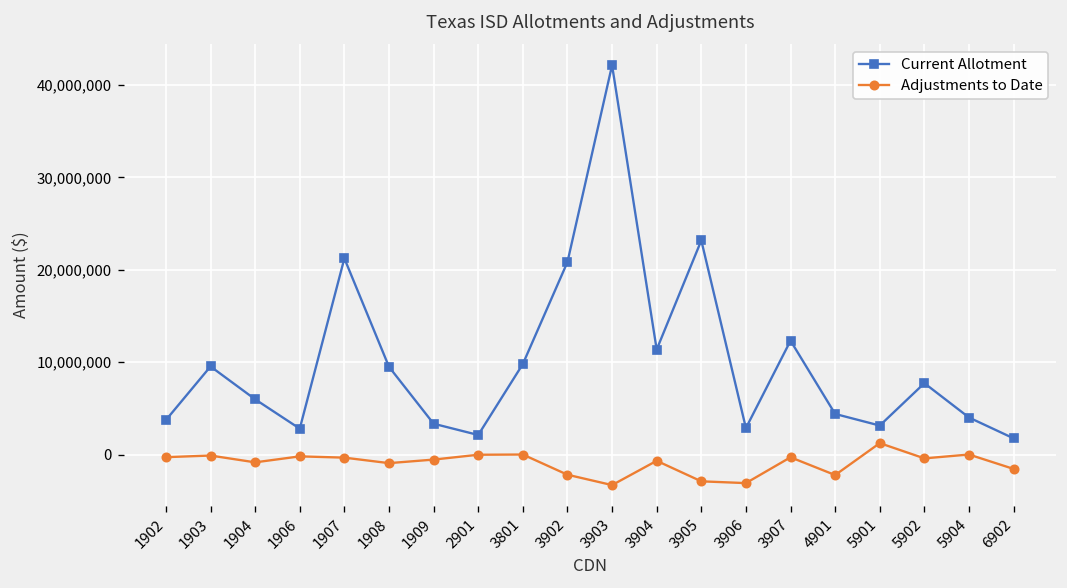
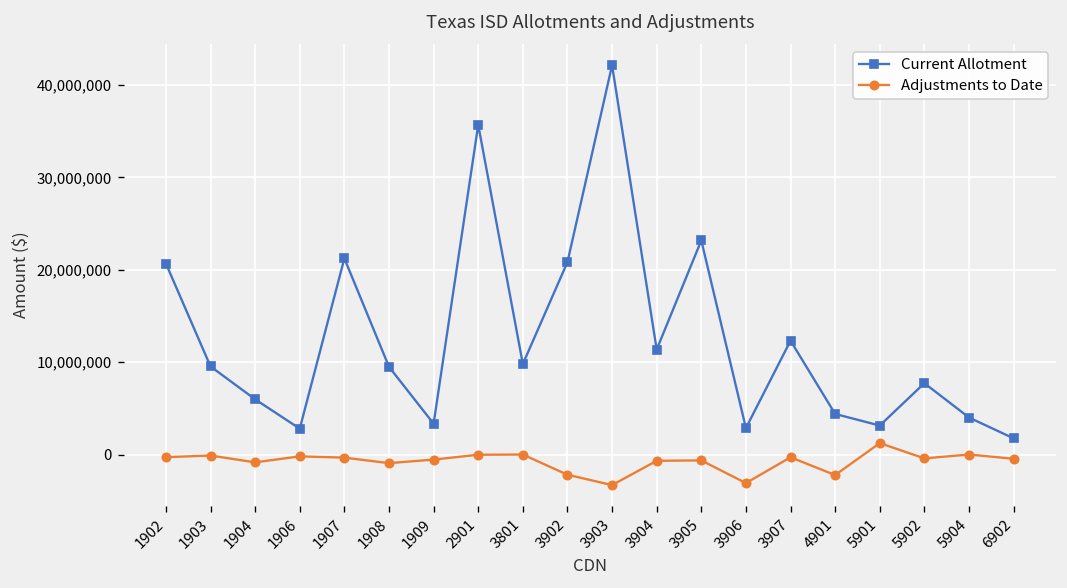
Current Allotment, 1902: 4,000,000 -> 21,000,000
Current Allotment, 2901: 2,000,000 -> 36,000,000
Adjustments to Date, 3905: -3,000,000 -> -1,000,000
Adjustments to Date, 6902: -2,000,000 -> 0
